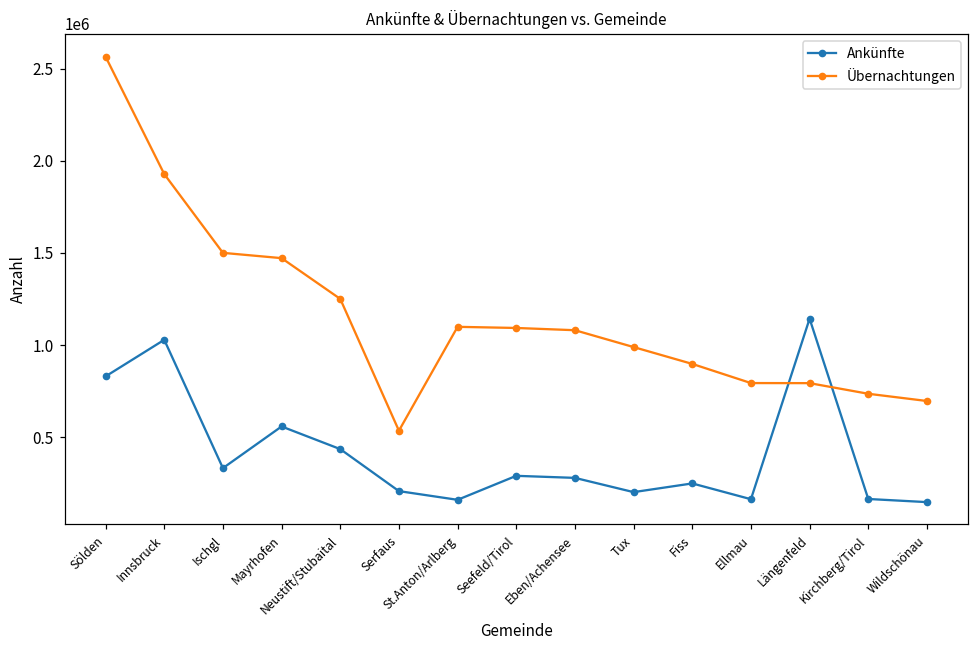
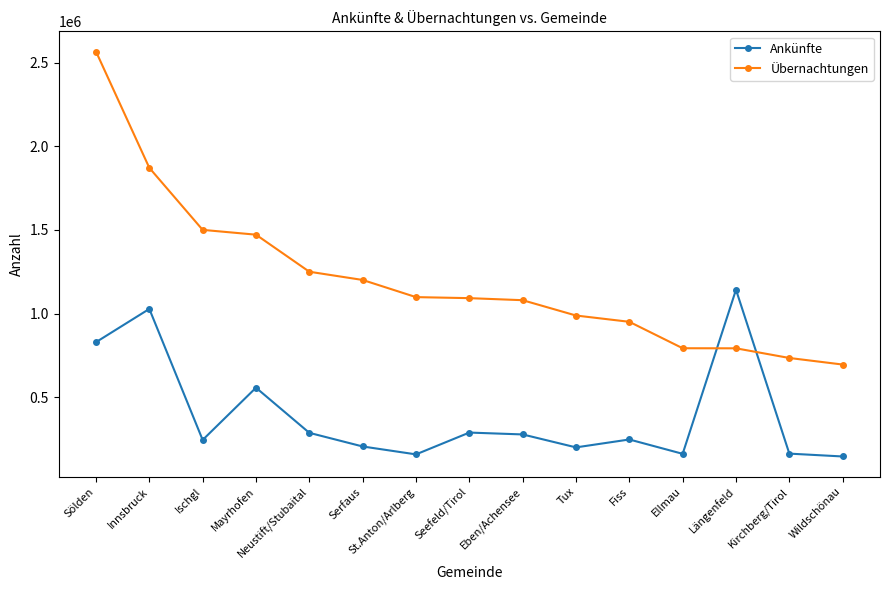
Übernachtungen, Innsbruck: 1930000 -> 1870000
Ankünfte, Ischgl: 330000 -> 250000
Ankünfte, Neustift/Stubaital: 430000 -> 290000
Übernachtungen, Serfaus: 530000 -> 1200000
Übernachtungen, Fiss: 900000 -> 950000
